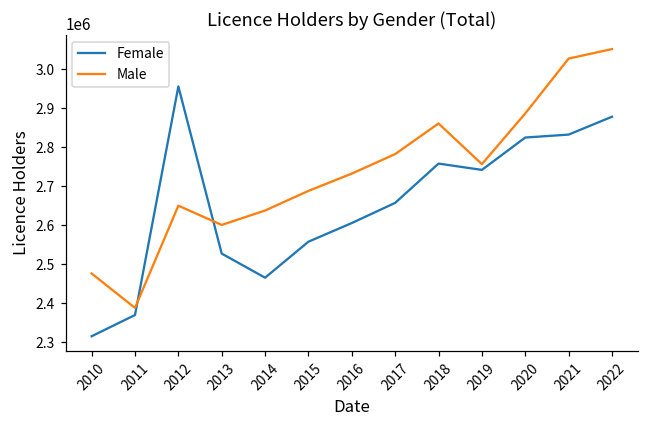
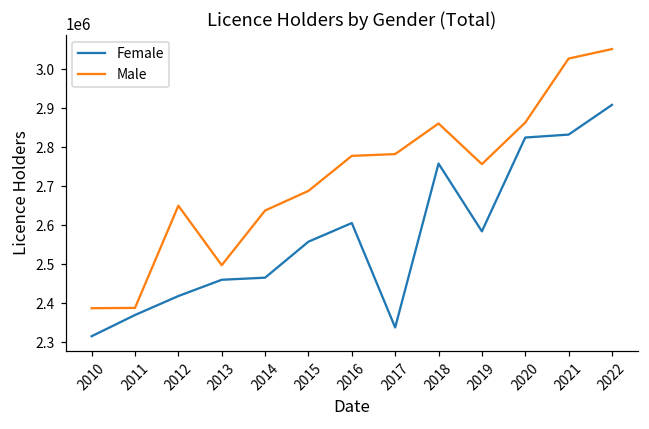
Male, 2010: 2480000 -> 2390000
Female, 2012: 2960000 -> 2420000
Female, 2013: 2530000 -> 2460000
Male, 2013: 2600000 -> 2500000
Male, 2016: 2730000 -> 2780000
Female, 2017: 2660000 -> 2340000
Female, 2019: 2740000 -> 2580000
Male, 2020: 2890000 -> 2860000
Female, 2022: 2880000 -> 2910000
